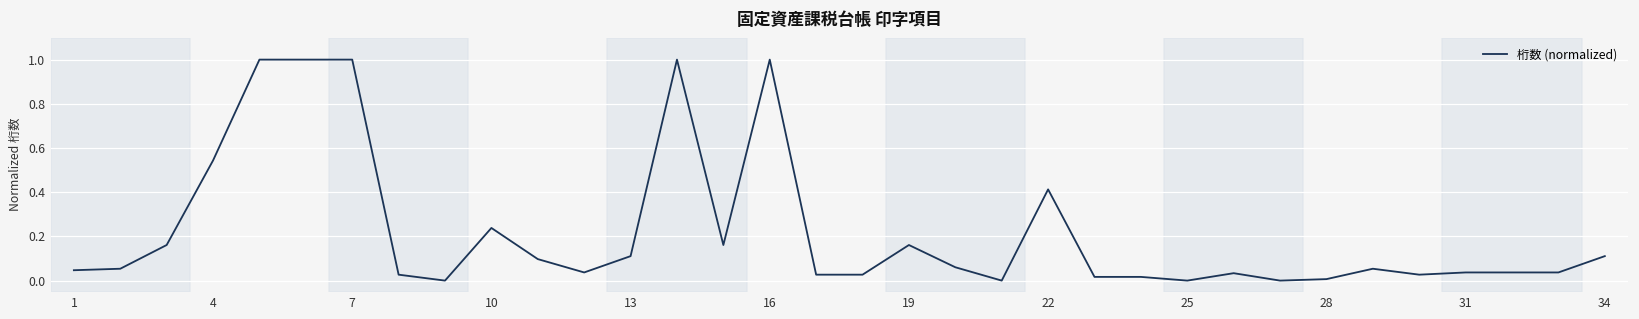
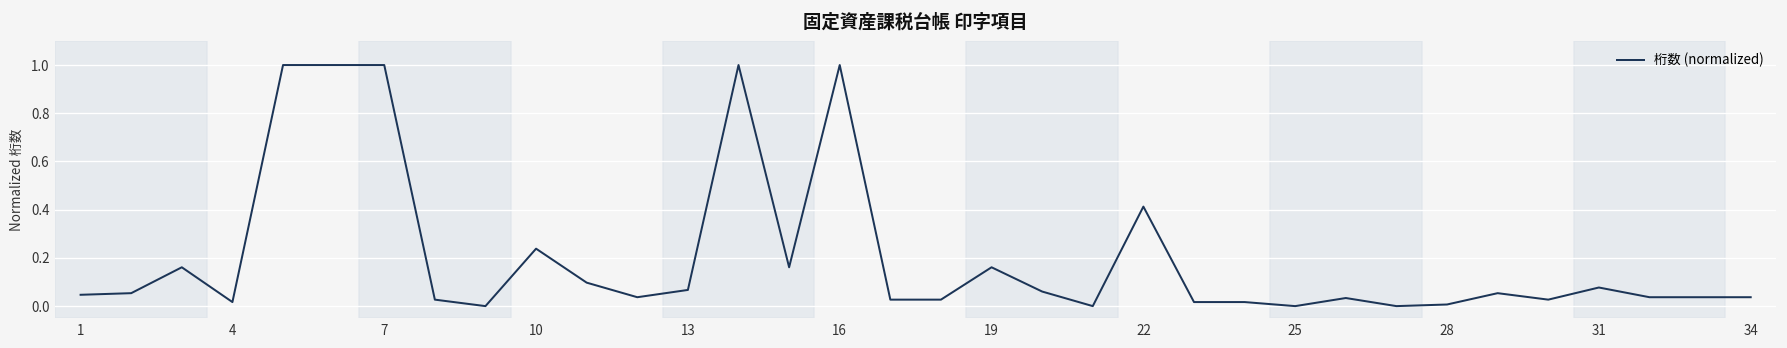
4: 0.54 -> 0.02
13: 0.11 -> 0.07
31: 0.04 -> 0.08
34: 0.11 -> 0.04
